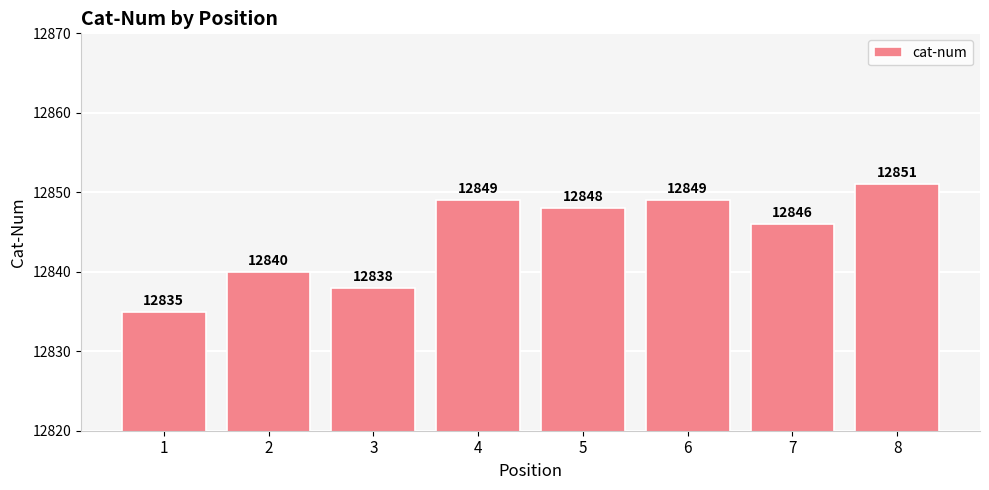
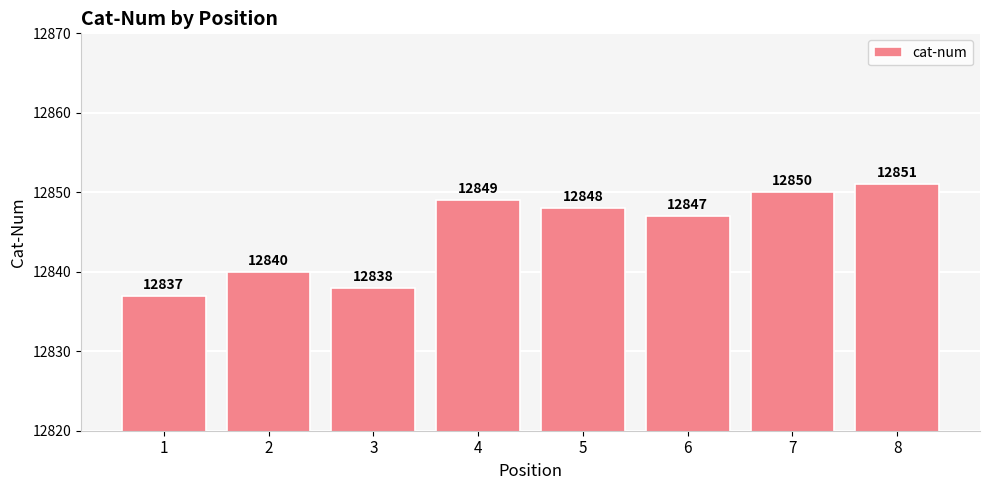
1: 12835 -> 12837
6: 12849 -> 12847
7: 12846 -> 12850
